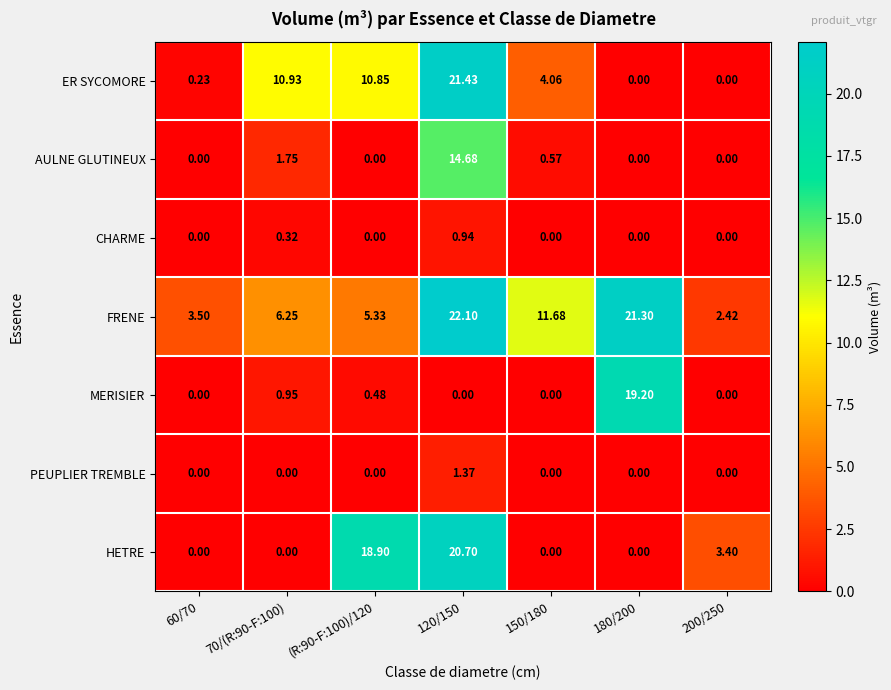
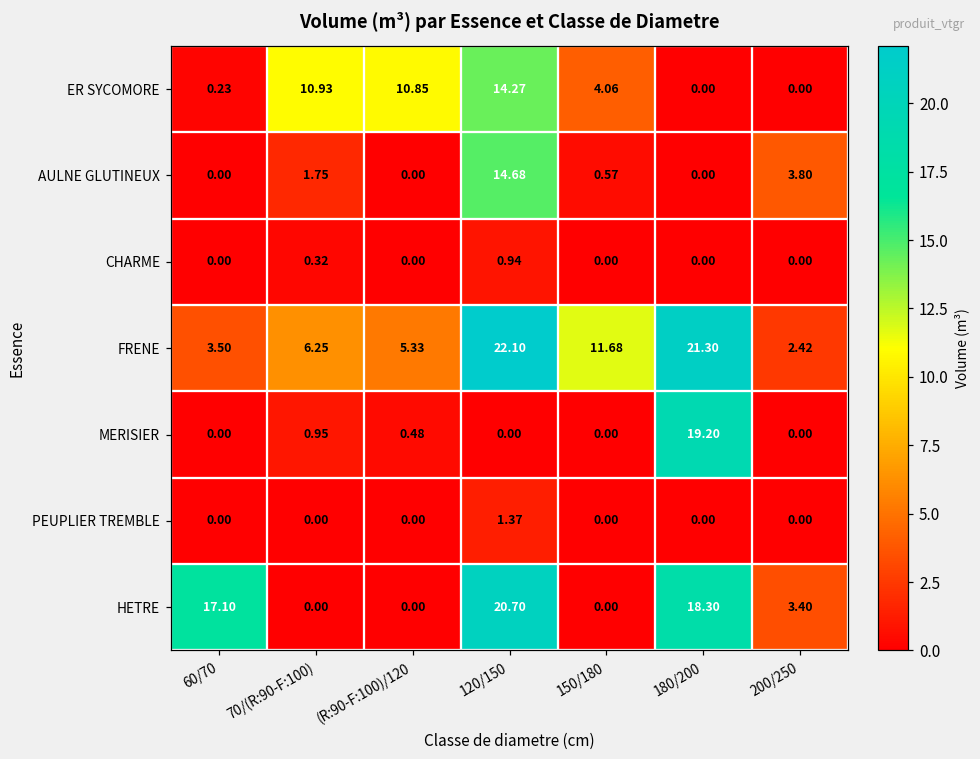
ER SYCOMORE, 120/150: 21.43 -> 14.27
AULNE GLUTINEUX, 200/250: 0.00 -> 3.80
HETRE, 60/70: 0.00 -> 17.10
HETRE, (R:90-F:100)/120: 18.90 -> 0.00
HETRE, 180/200: 0.00 -> 18.30
